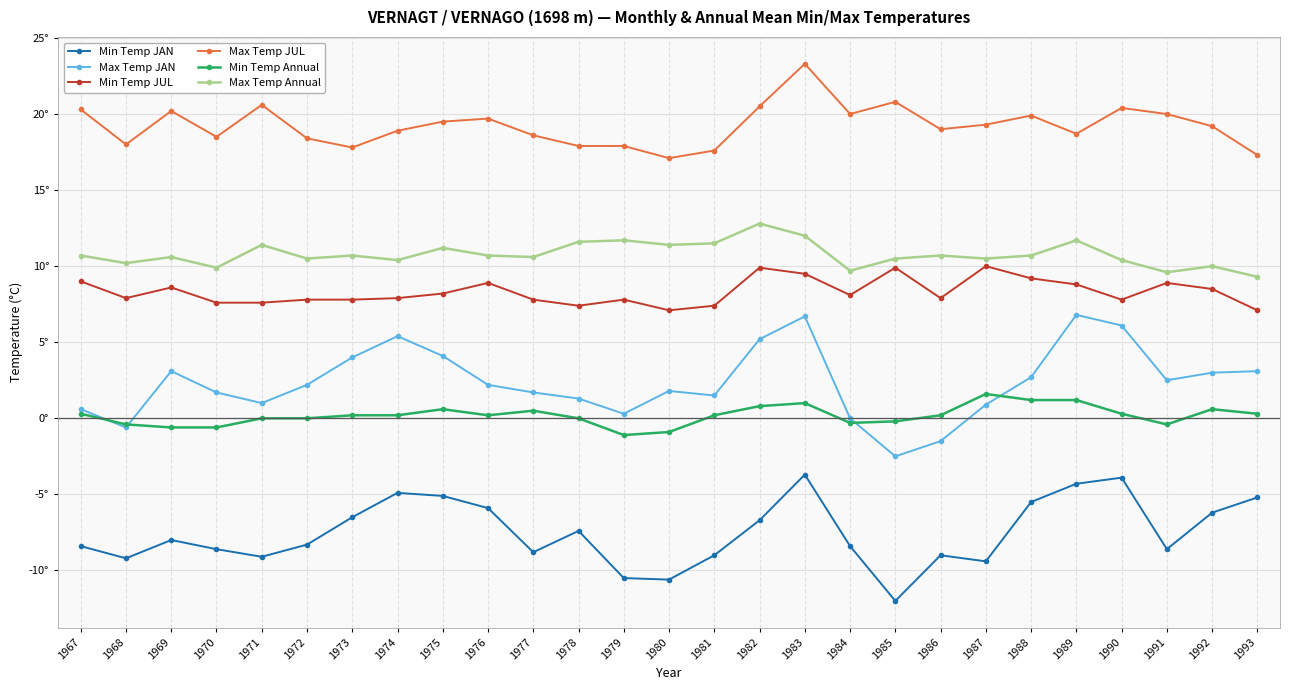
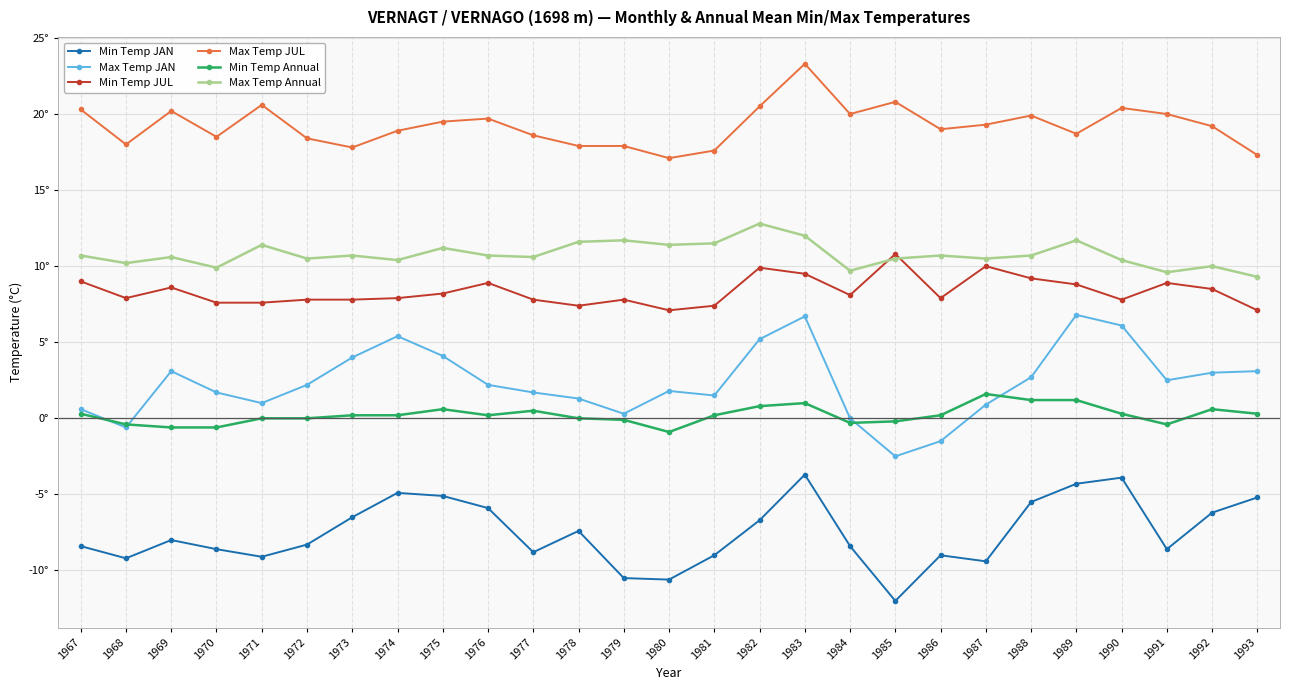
Min Temp Annual, 1979: -1.1° -> -0.1°
Min Temp JUL, 1985: 9.9° -> 10.8°
